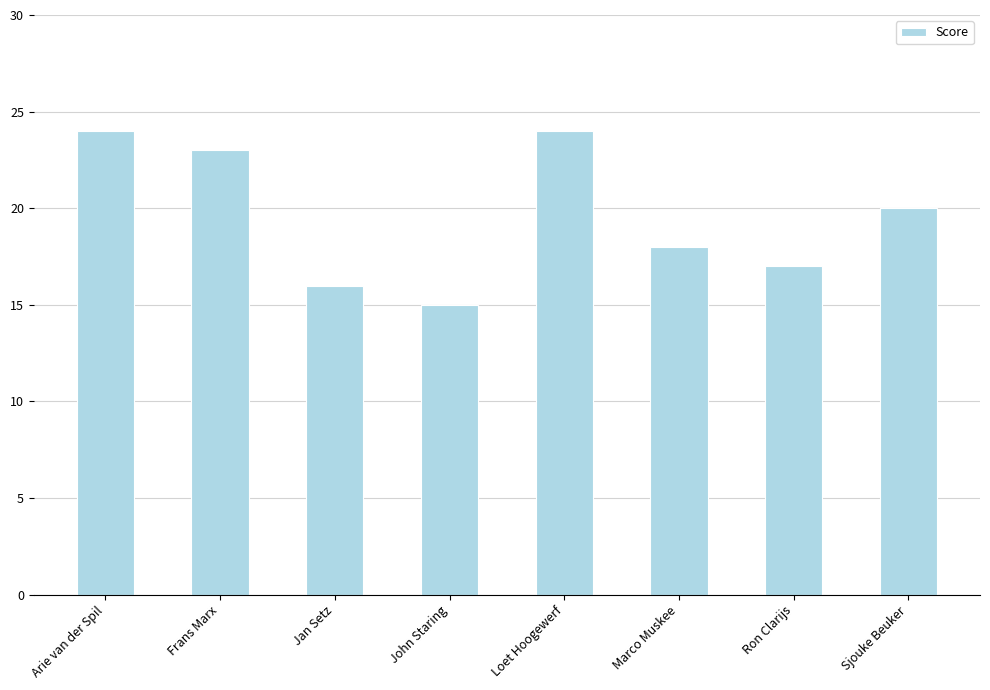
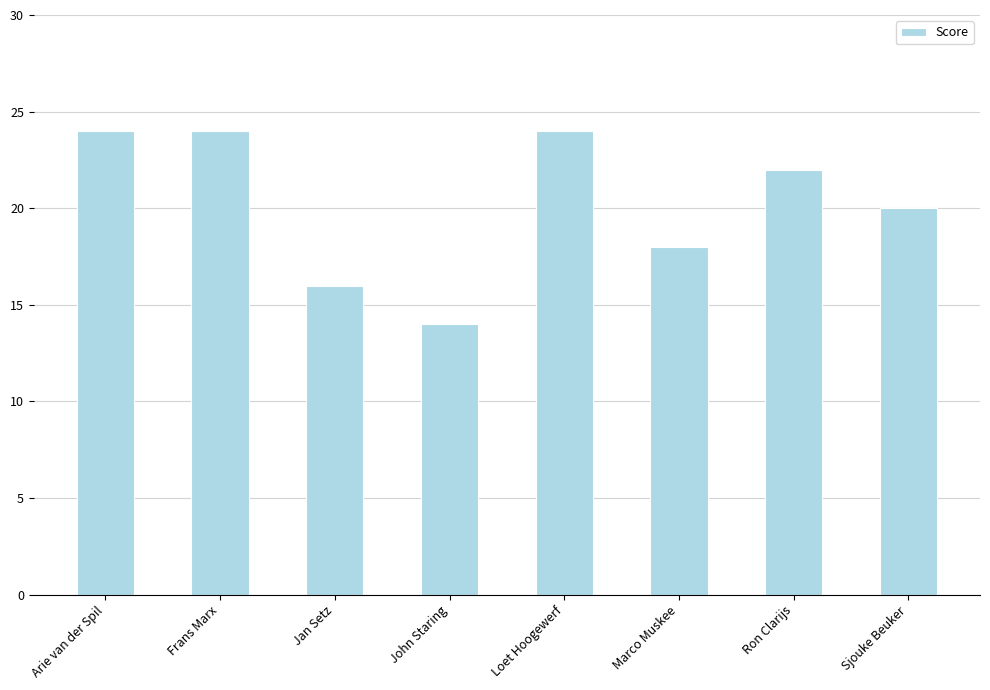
Frans Marx: 23 -> 24
John Staring: 15 -> 14
Ron Clarijs: 17 -> 22
